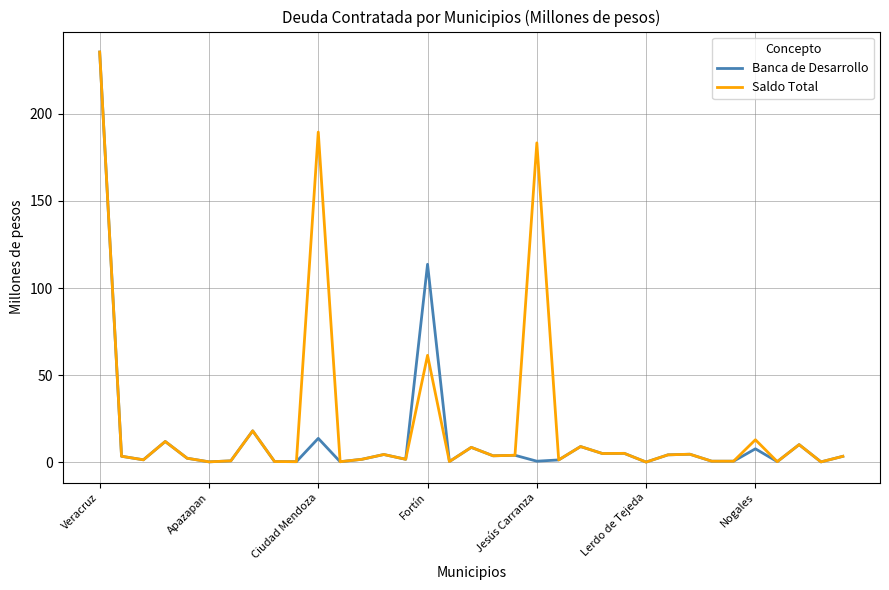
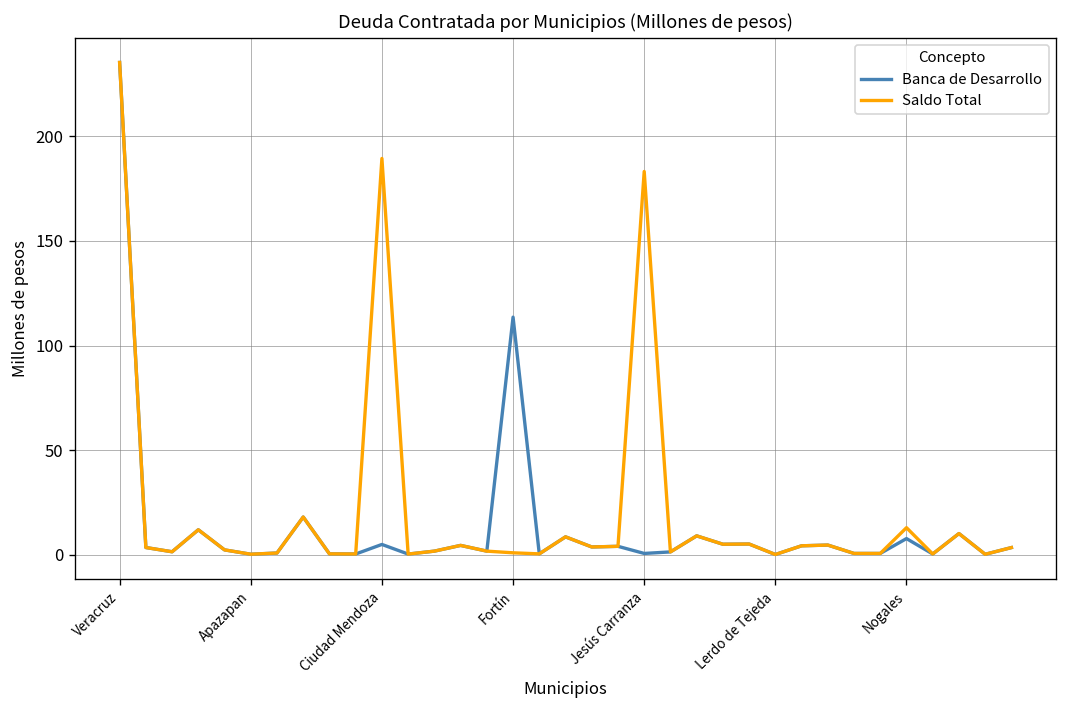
Banca de Desarrollo, Ciudad Mendoza: 14 -> 5
Saldo Total, Fortín: 61 -> 1
